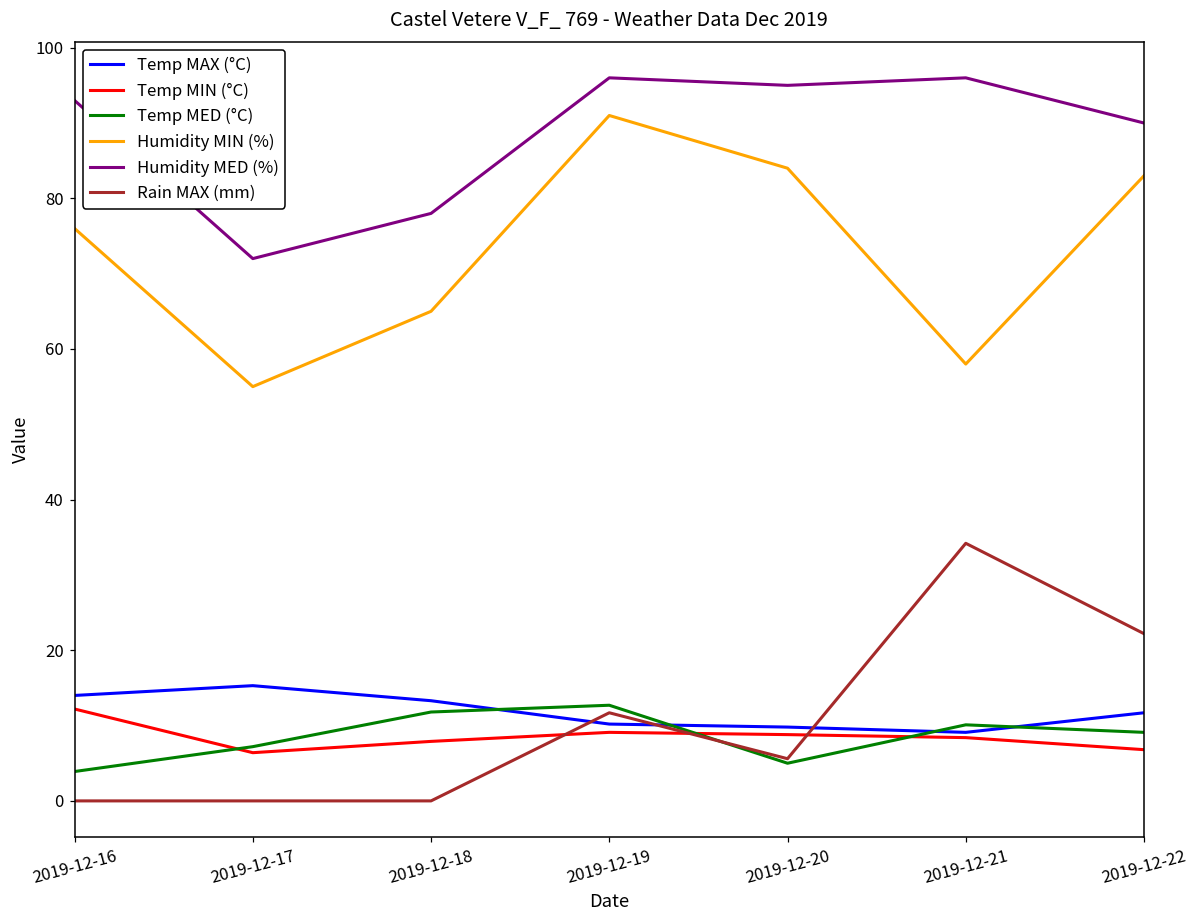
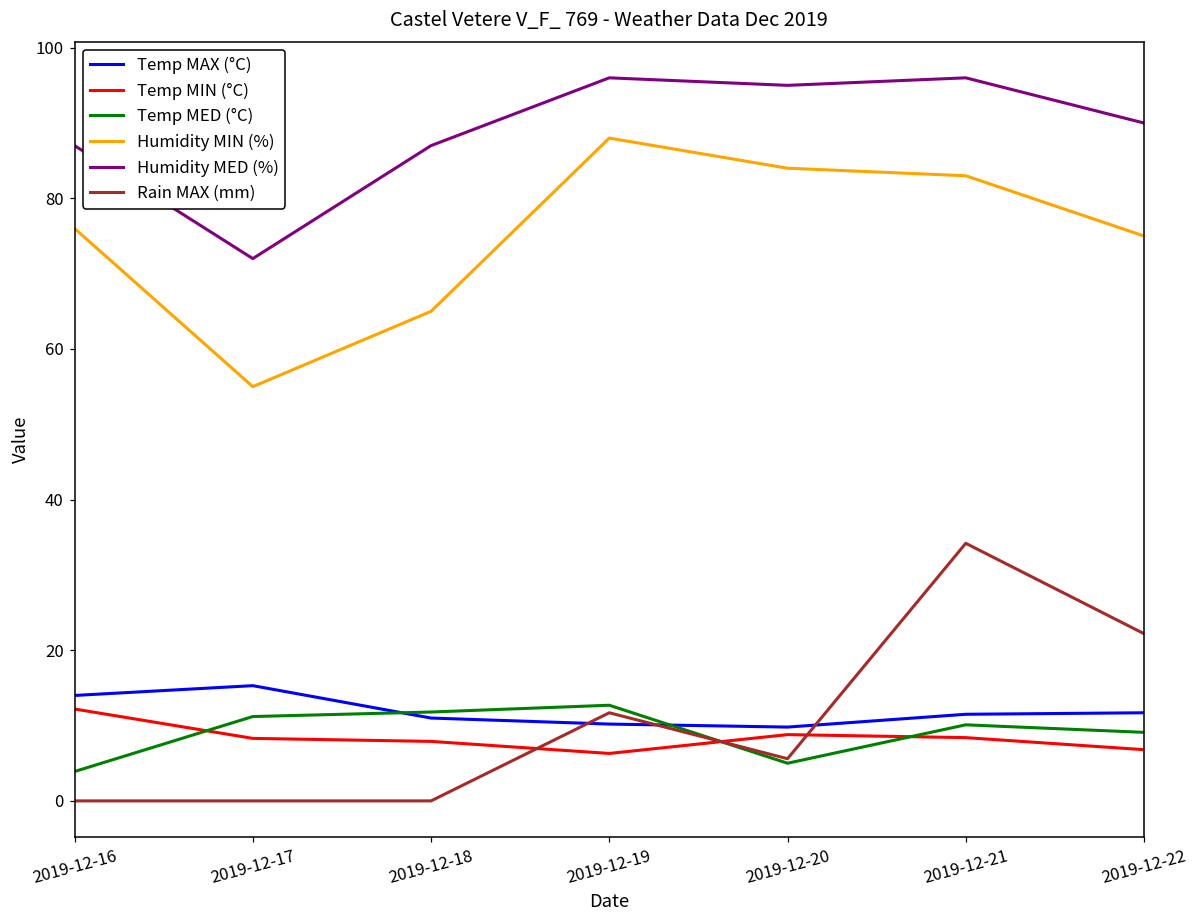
Humidity MED (%), 2019-12-16: 93 -> 87
Temp MIN (°C), 2019-12-17: 6 -> 8
Temp MED (°C), 2019-12-17: 7 -> 11
Temp MAX (°C), 2019-12-18: 13 -> 11
Humidity MED (%), 2019-12-18: 78 -> 87
Temp MIN (°C), 2019-12-19: 9 -> 6
Humidity MIN (%), 2019-12-19: 91 -> 88
Temp MAX (°C), 2019-12-21: 9 -> 12
Humidity MIN (%), 2019-12-21: 58 -> 83
Humidity MIN (%), 2019-12-22: 83 -> 75
